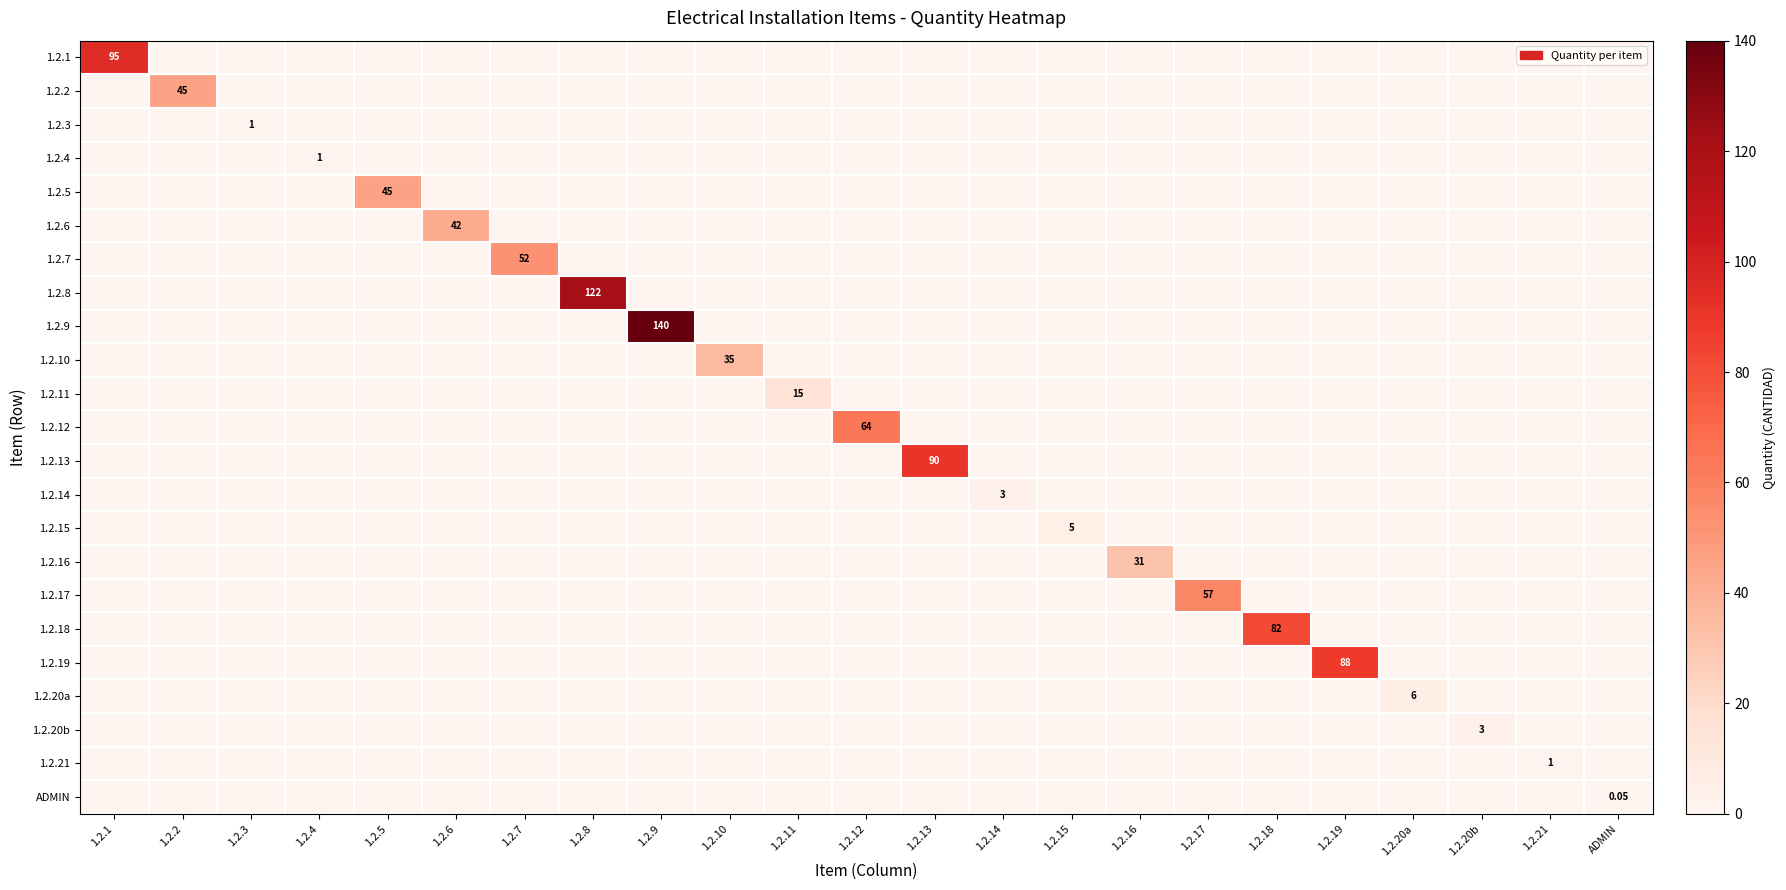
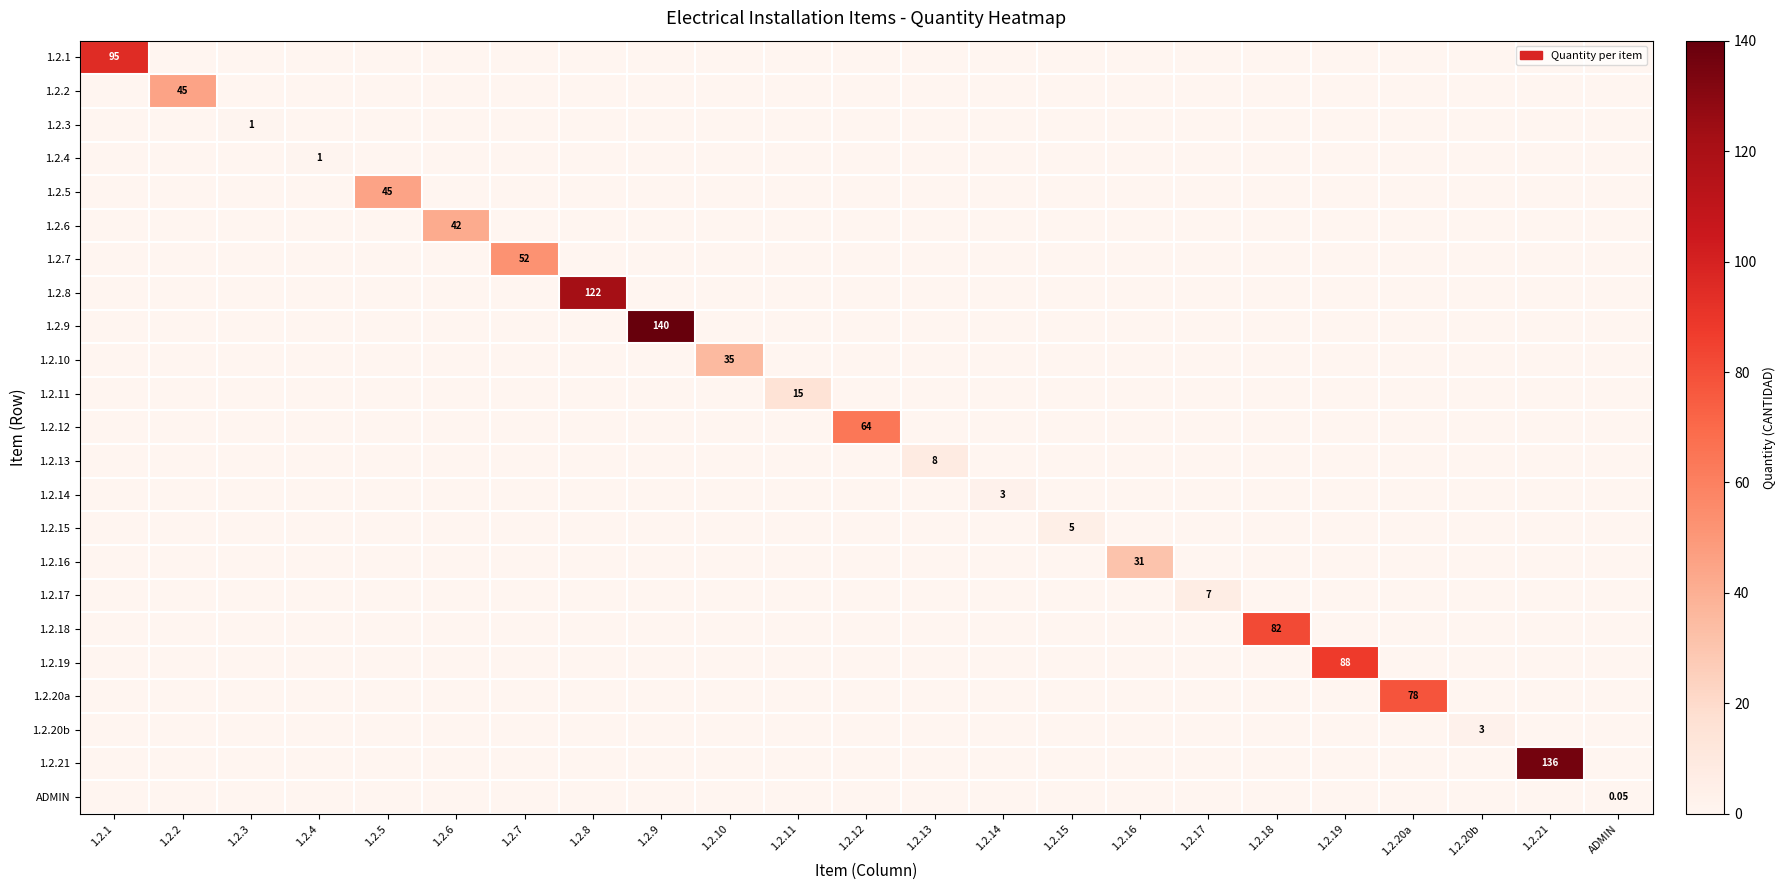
1.2.13, 1.2.13: 90 -> 8
1.2.17, 1.2.17: 57 -> 7
1.2.20a, 1.2.20a: 6 -> 78
1.2.21, 1.2.21: 1 -> 136
